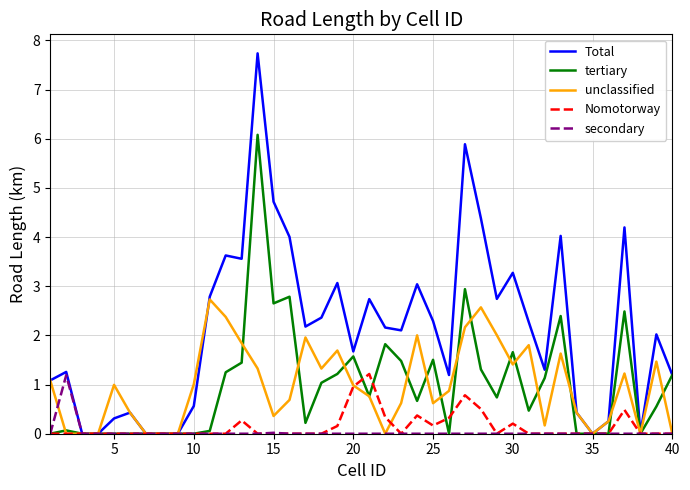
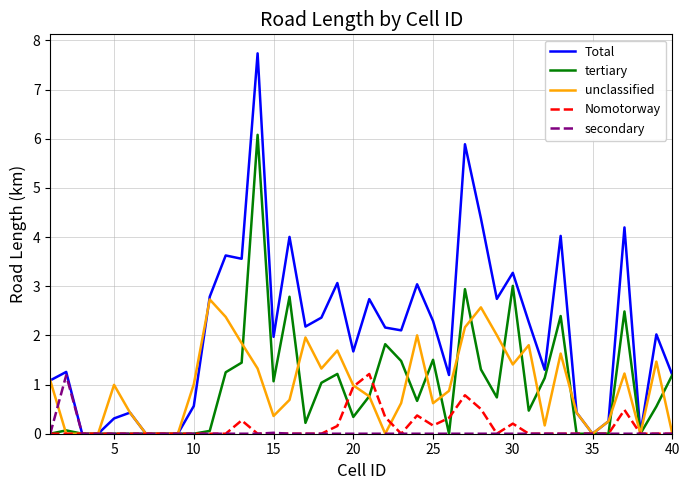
Total, 15: 4.7 -> 2.0
tertiary, 15: 2.7 -> 1.1
tertiary, 20: 1.6 -> 0.3
tertiary, 30: 1.7 -> 3.0
